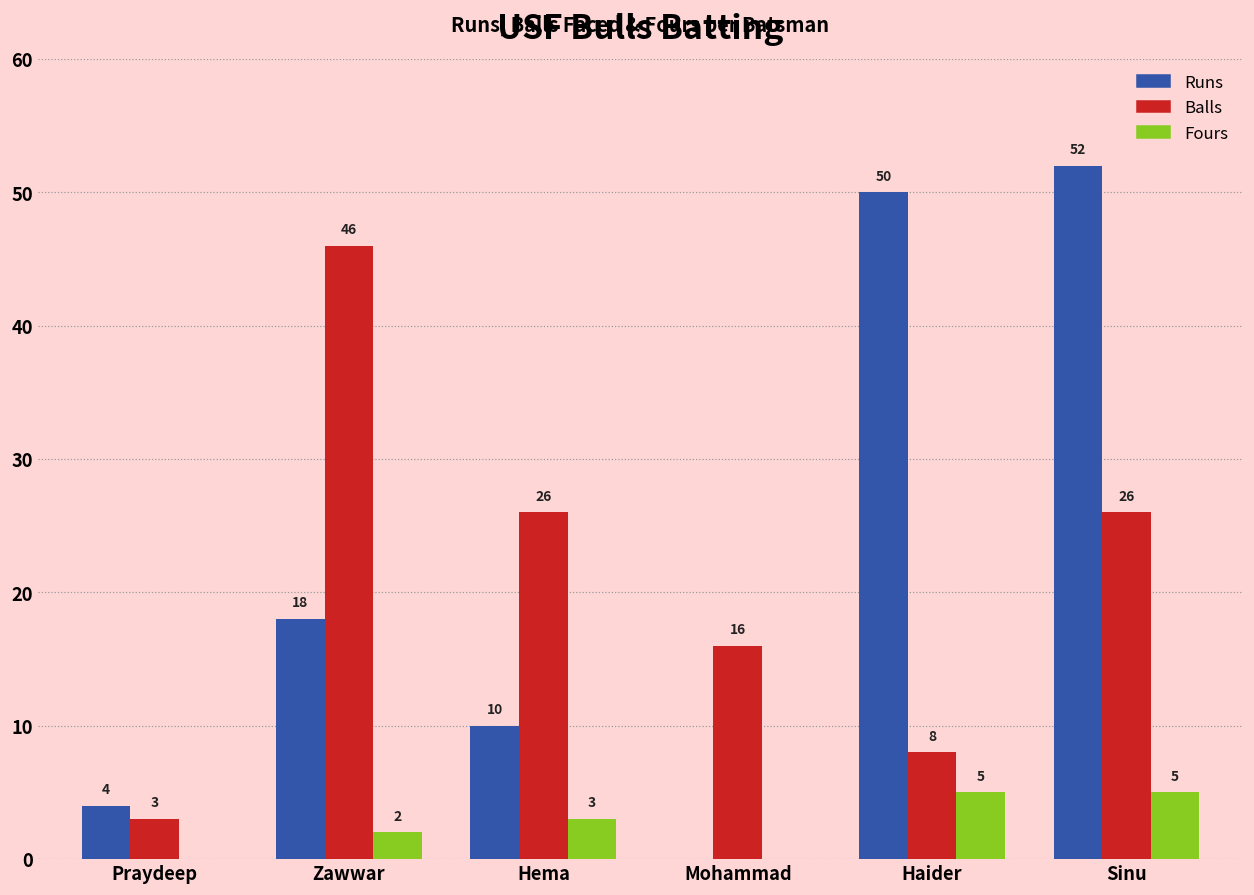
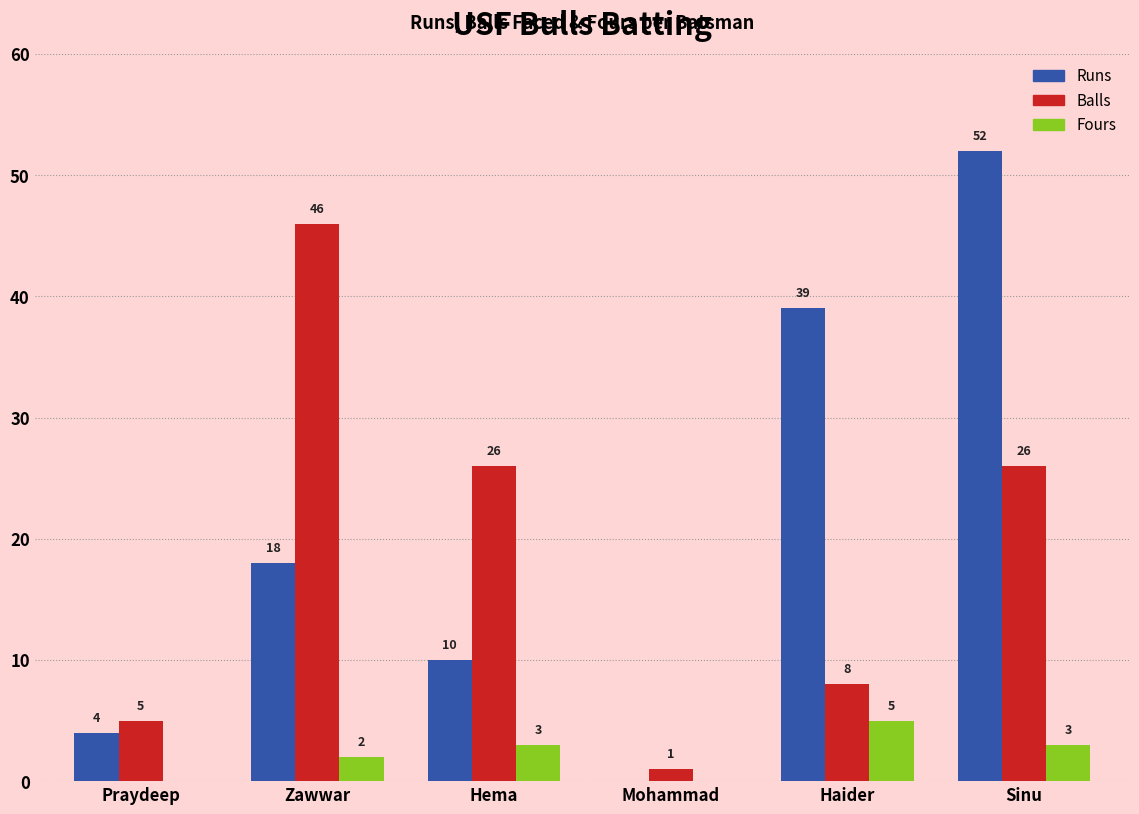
Balls, Praydeep: 3 -> 5
Balls, Mohammad: 16 -> 1
Runs, Haider: 50 -> 39
Fours, Sinu: 5 -> 3
